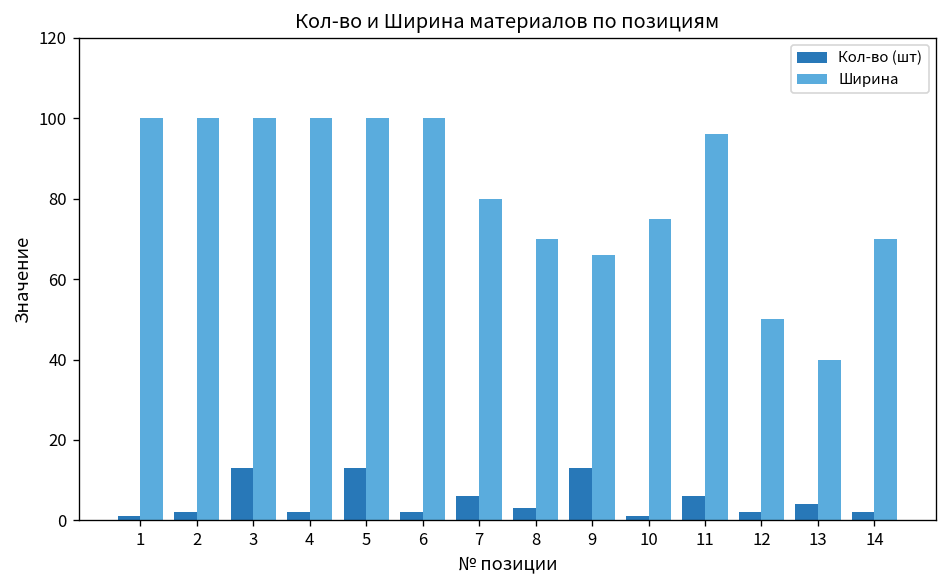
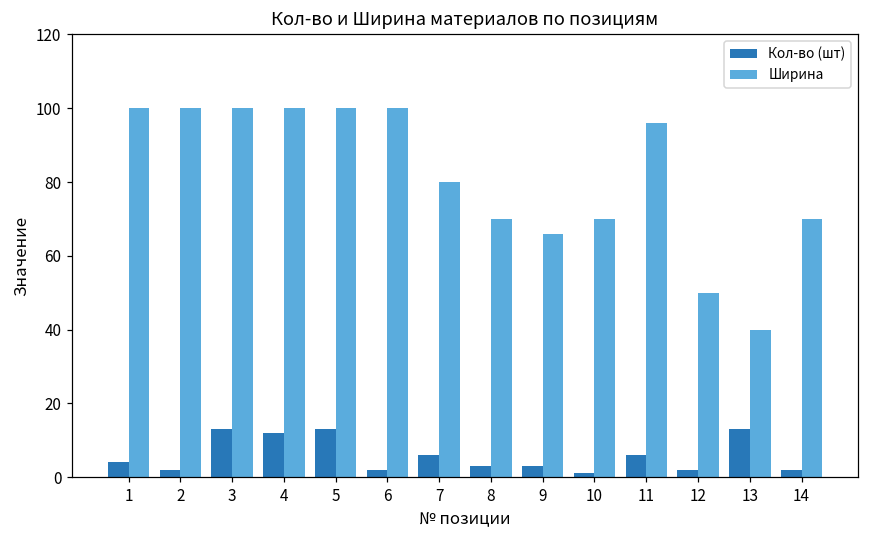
Кол-во (шт), 1: 1 -> 4
Кол-во (шт), 4: 2 -> 12
Кол-во (шт), 9: 13 -> 3
Ширина, 10: 75 -> 70
Кол-во (шт), 13: 4 -> 13
